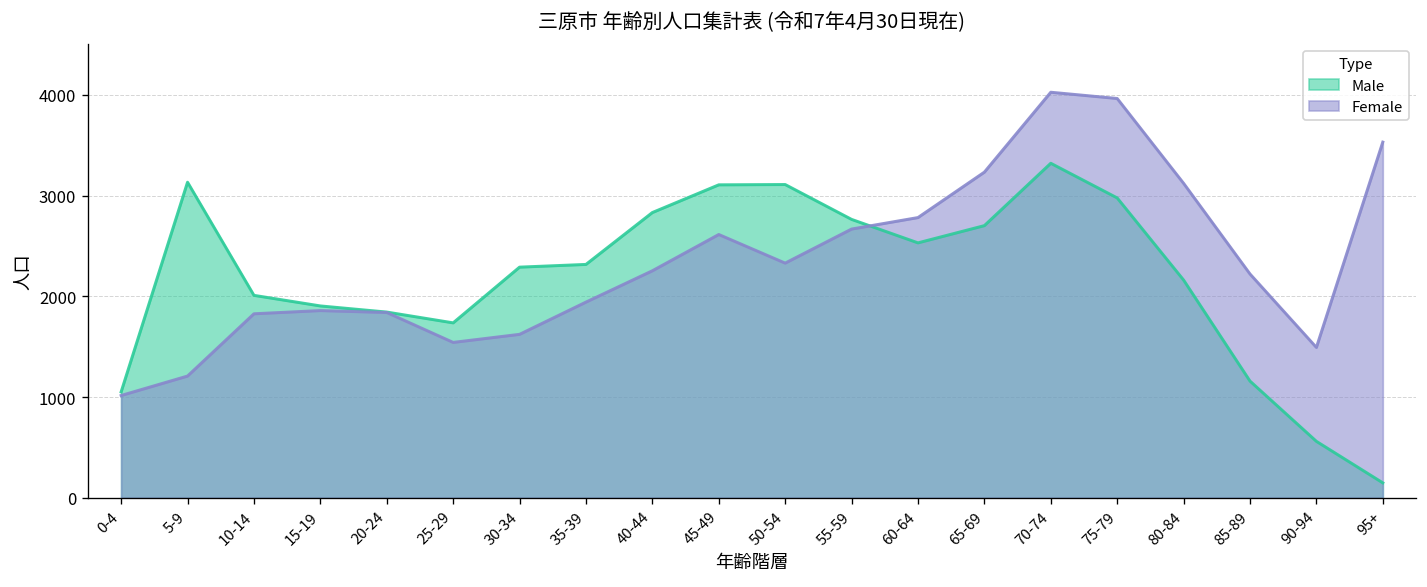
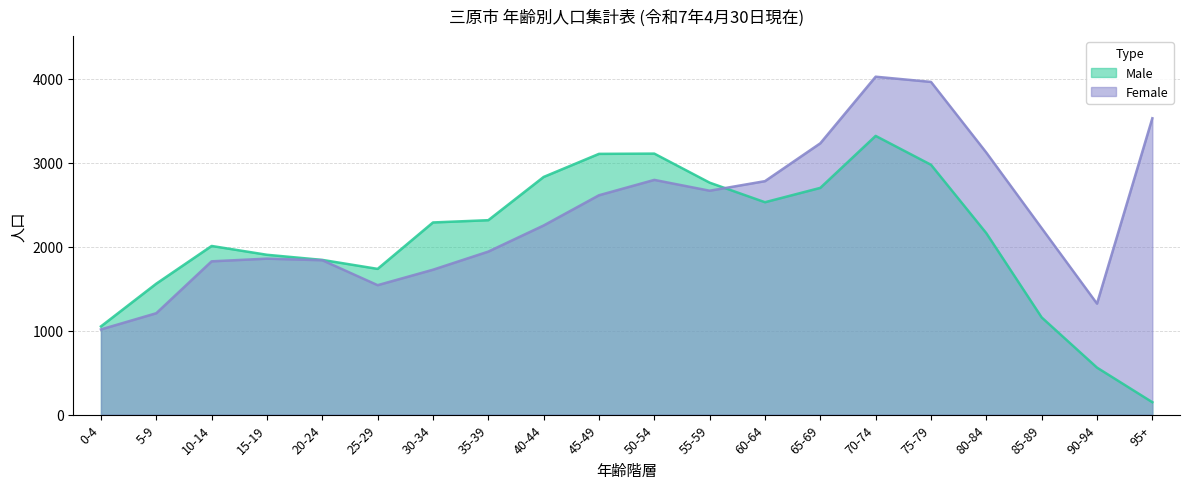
Male, 5-9: 3100 -> 1600
Female, 30-34: 1600 -> 1700
Female, 50-54: 2300 -> 2800
Female, 90-94: 1500 -> 1300
